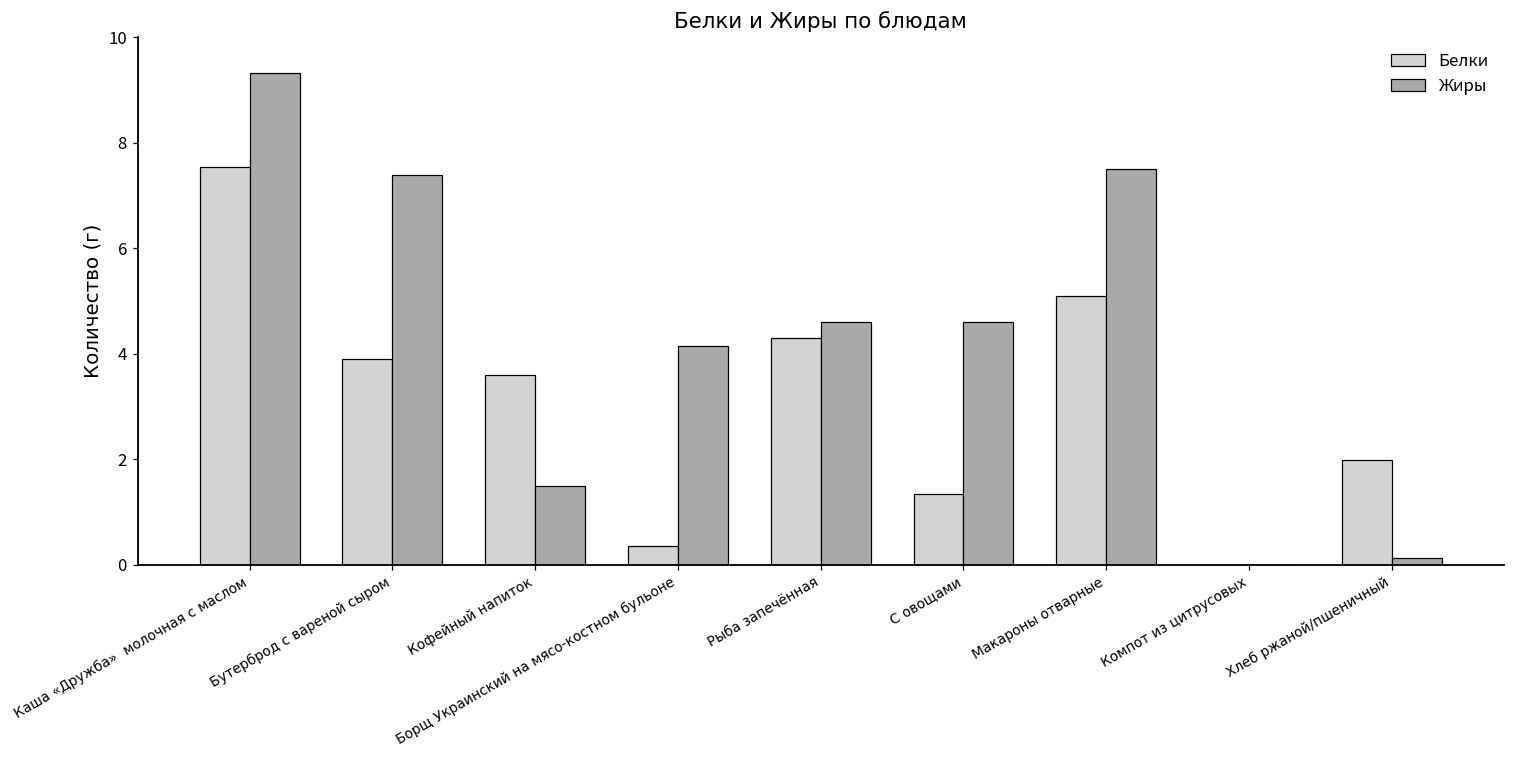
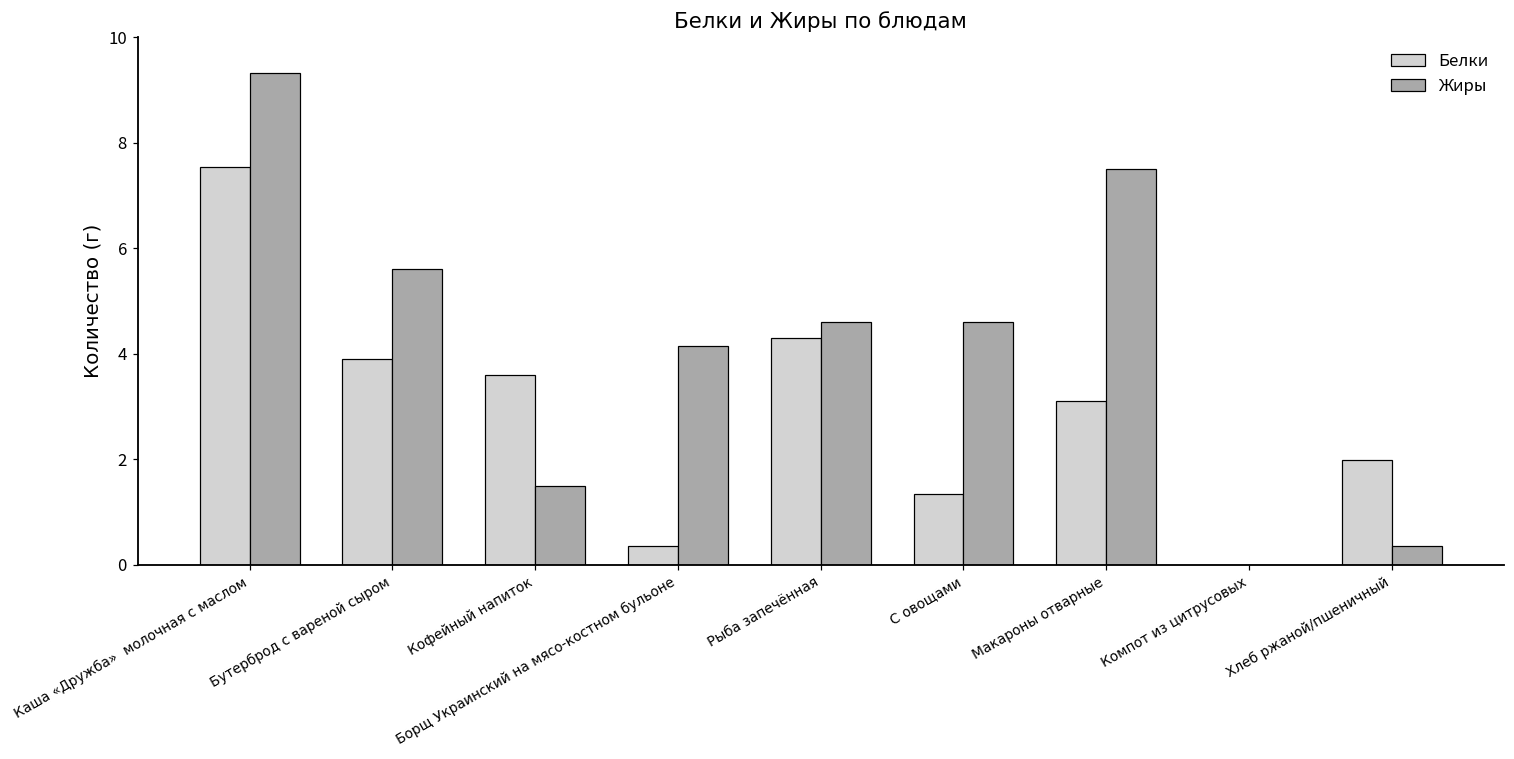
Жиры, Бутерброд с вареной сыром: 7.4 -> 5.6
Белки, Макароны отварные: 5.1 -> 3.1
Жиры, Хлеб ржаной/пшеничный: 0.1 -> 0.4
